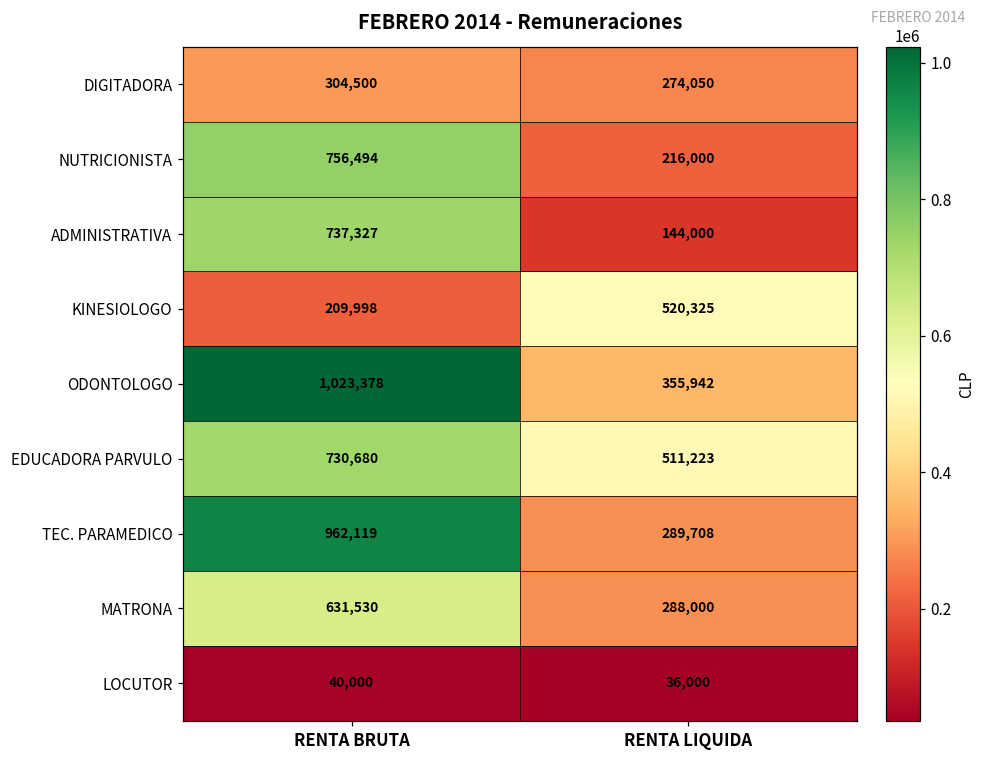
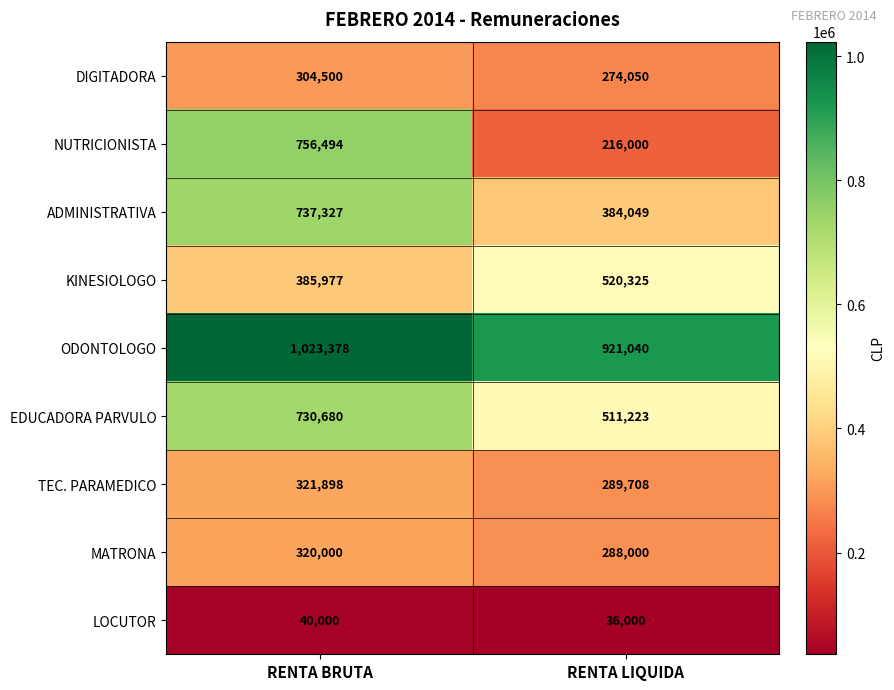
ADMINISTRATIVA, RENTA LIQUIDA: 144,000 -> 384,049
KINESIOLOGO, RENTA BRUTA: 209,998 -> 385,977
ODONTOLOGO, RENTA LIQUIDA: 355,942 -> 921,040
TEC. PARAMEDICO, RENTA BRUTA: 962,119 -> 321,898
MATRONA, RENTA BRUTA: 631,530 -> 320,000
